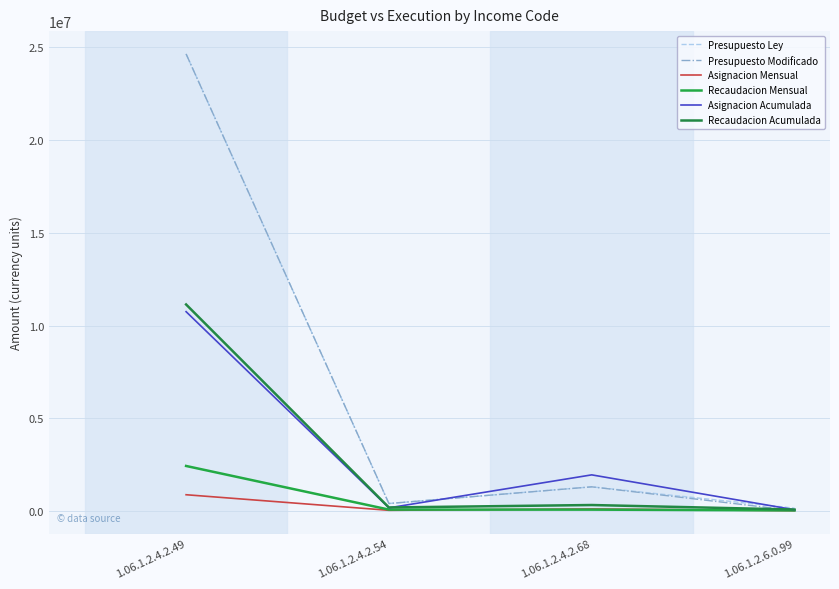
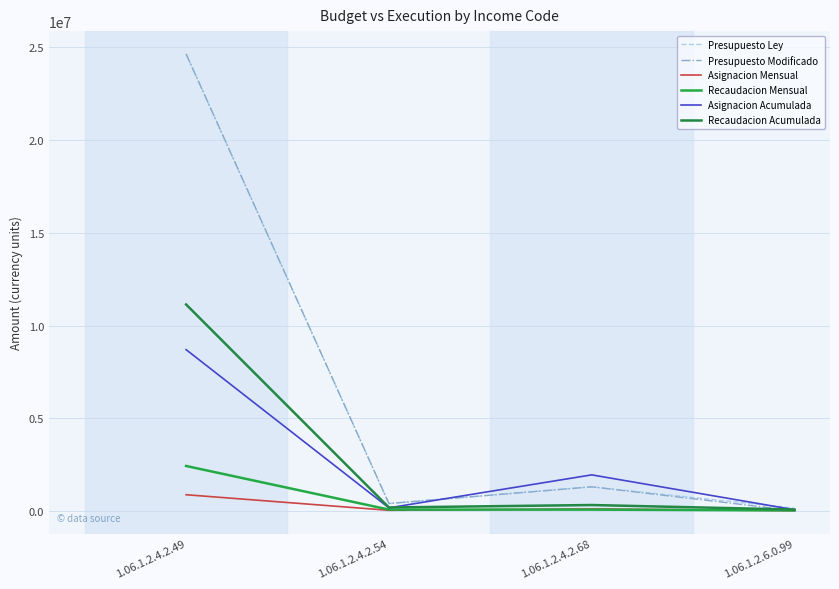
Asignacion Acumulada, 1.06.1.2.4.2.49: 10700000 -> 8700000
